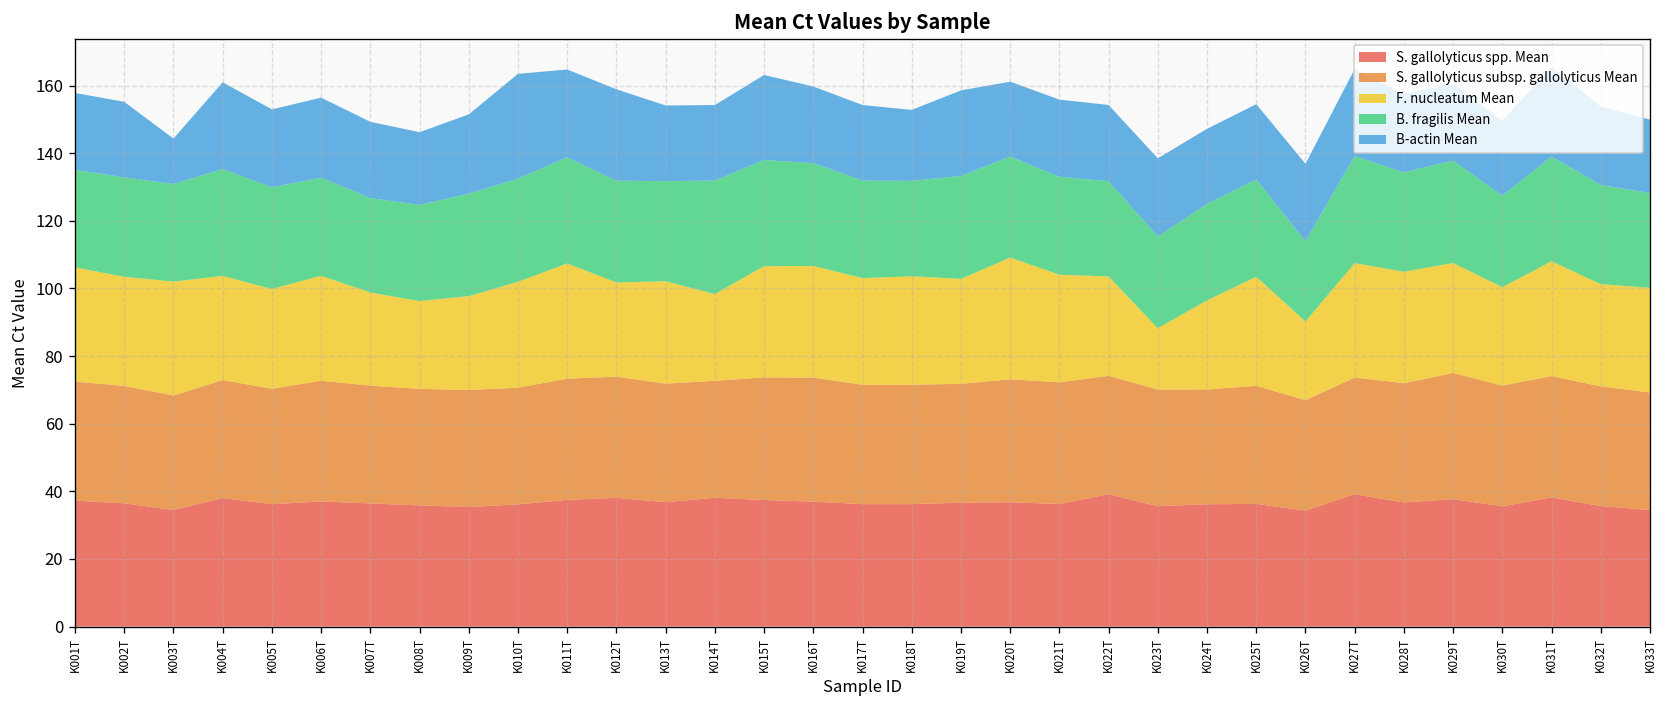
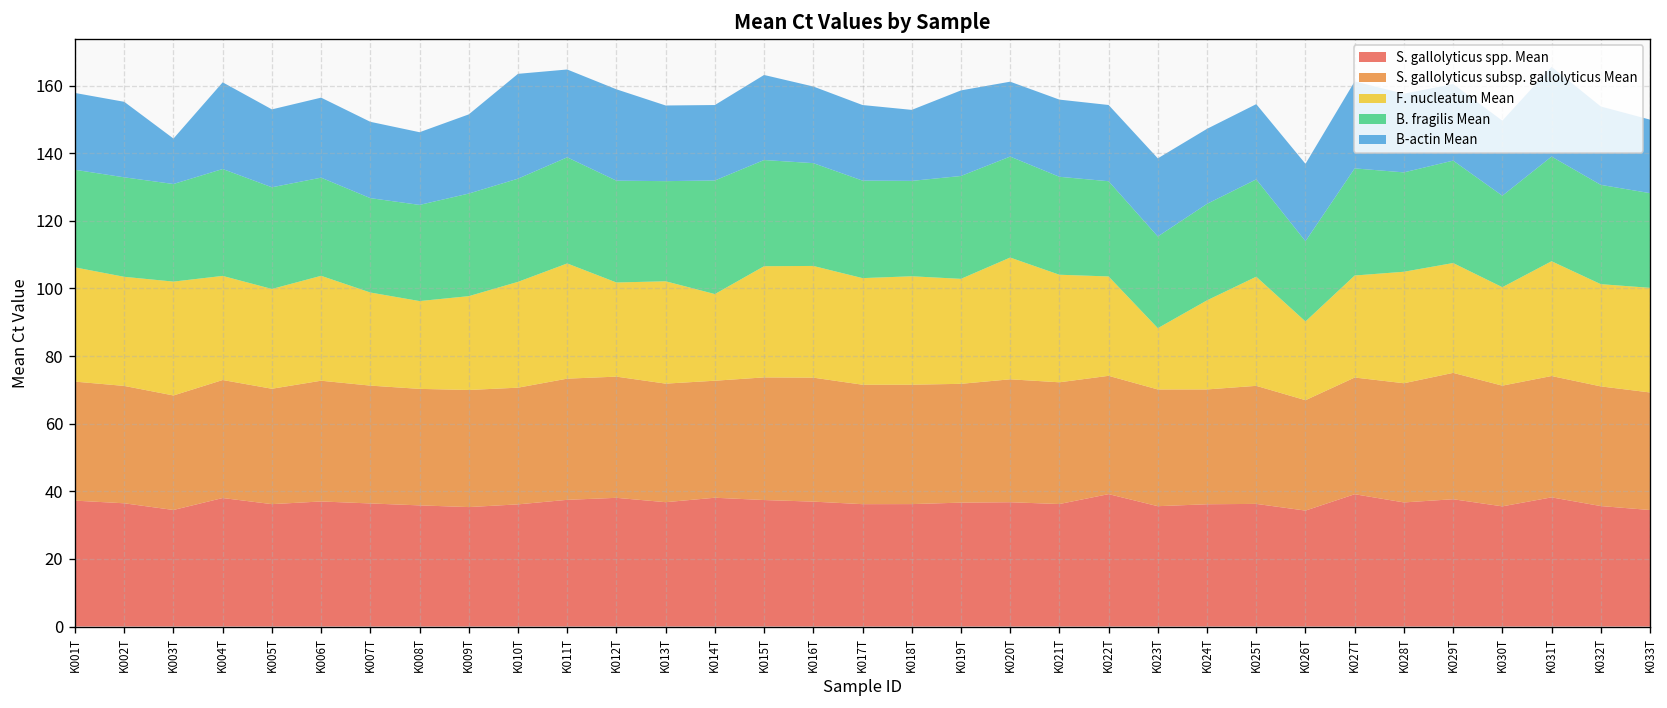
F. nucleatum Mean, K027T: 34 -> 30
